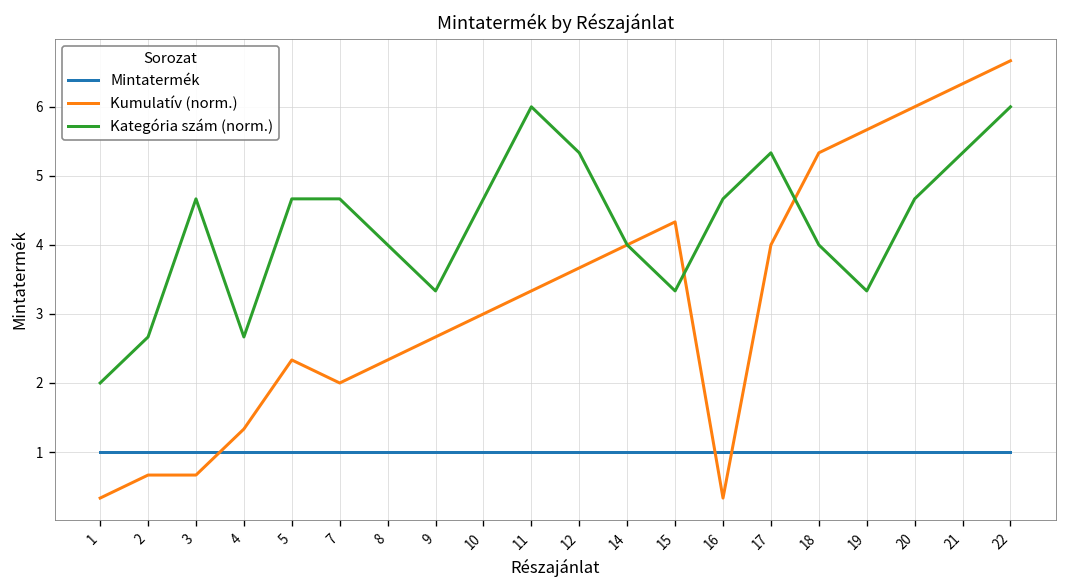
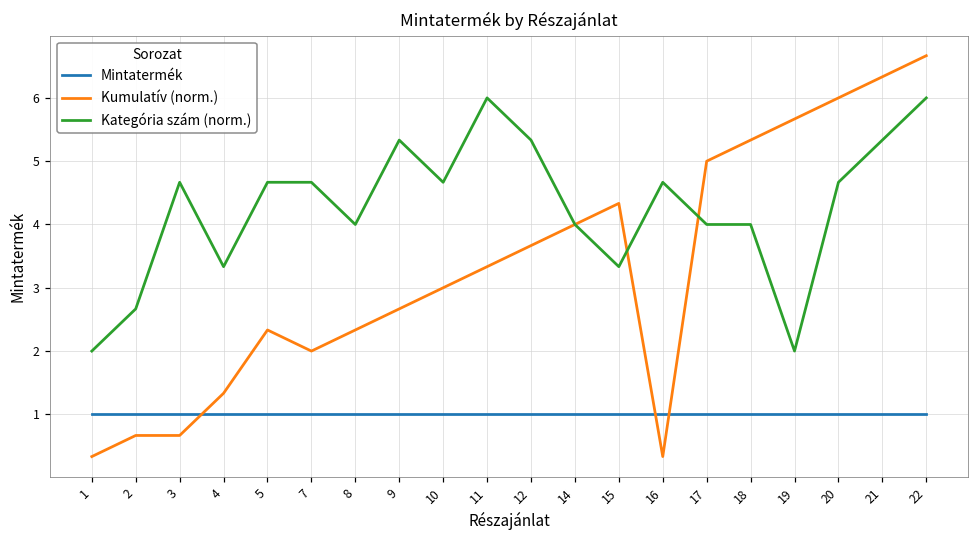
Kategória szám (norm.), 4: 2.7 -> 3.3
Kategória szám (norm.), 9: 3.3 -> 5.3
Kumulatív (norm.), 17: 4.0 -> 5.0
Kategória szám (norm.), 17: 5.3 -> 4.0
Kategória szám (norm.), 19: 3.3 -> 2.0
